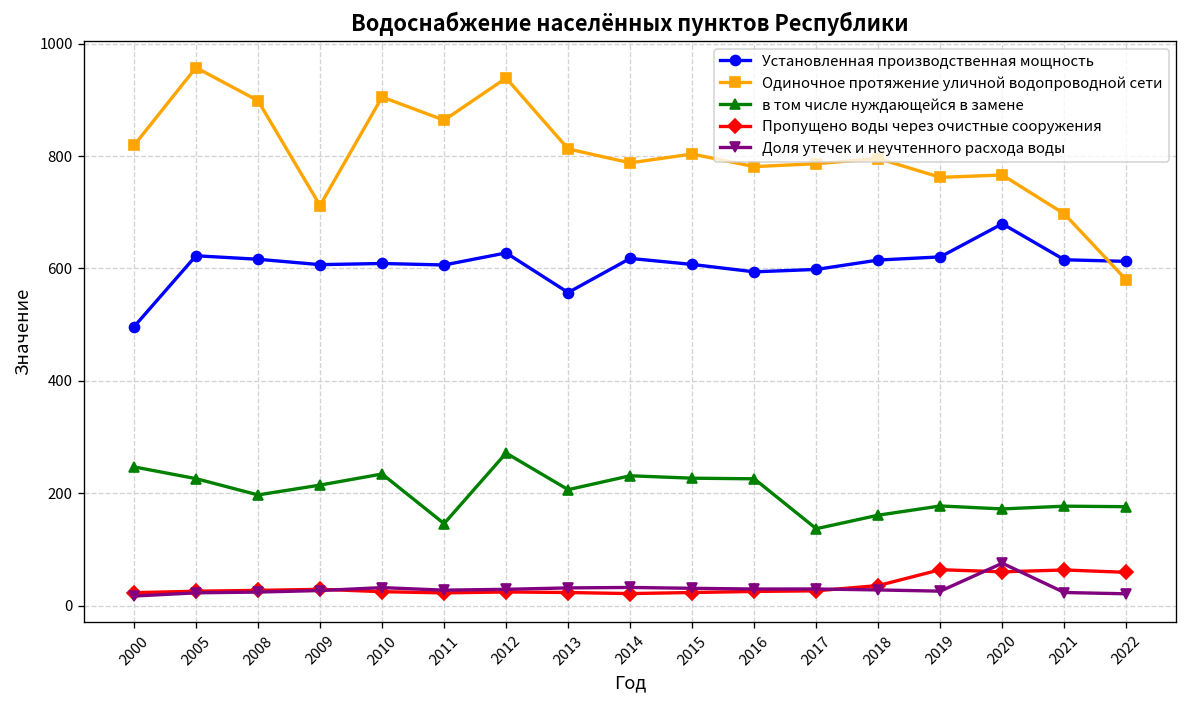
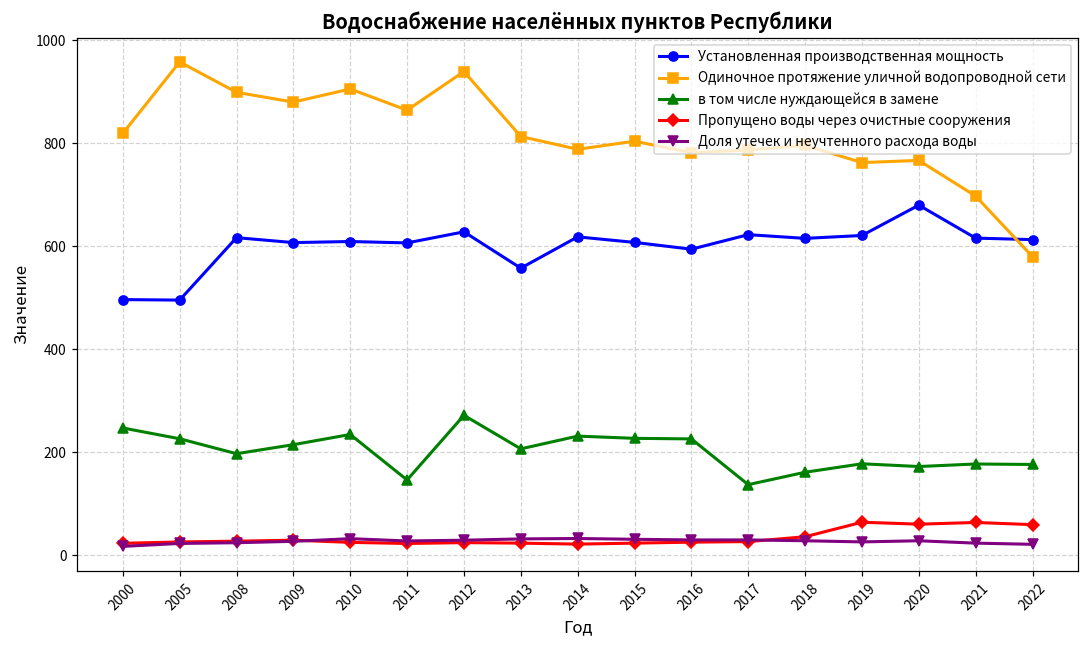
Установленная производственная мощность, 2005: 620 -> 500
Одиночное протяжение уличной водопроводной сети, 2009: 710 -> 880
Установленная производственная мощность, 2017: 600 -> 620
Доля утечек и неучтенного расхода воды, 2020: 80 -> 30
